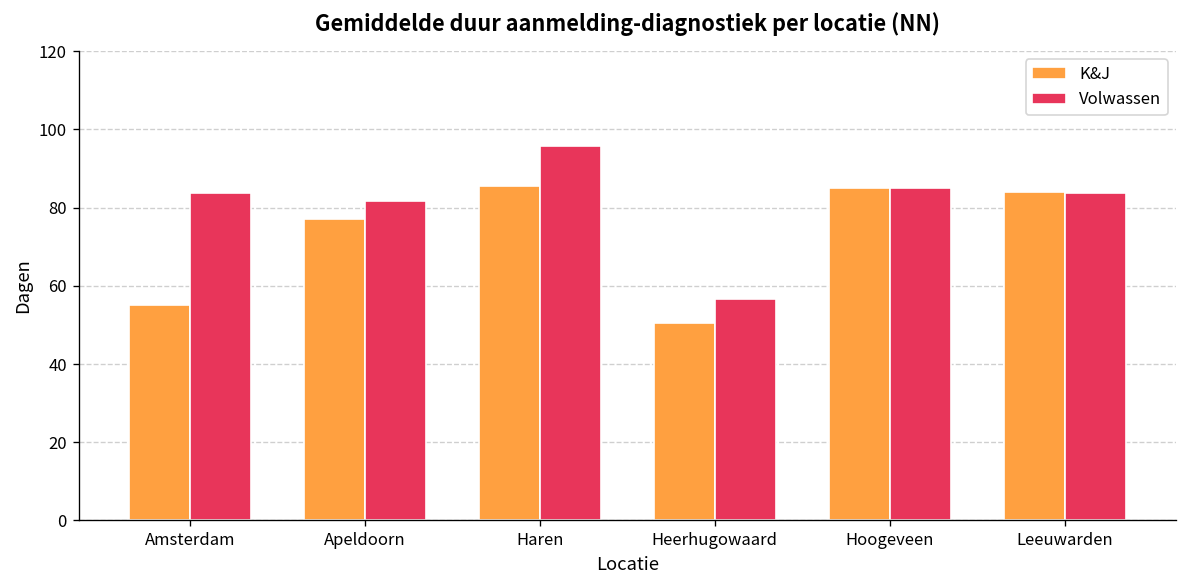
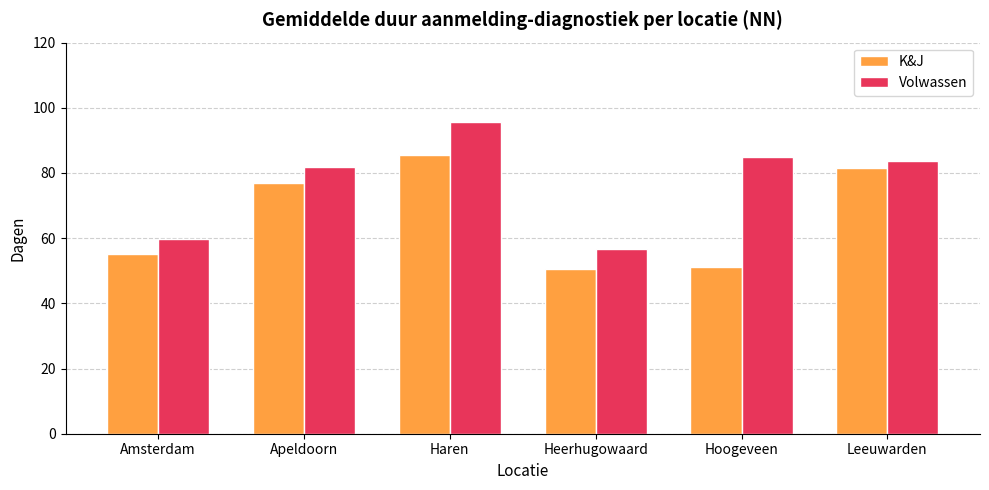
Volwassen, Amsterdam: 84 -> 60
K&J, Hoogeveen: 85 -> 51
K&J, Leeuwarden: 84 -> 81
